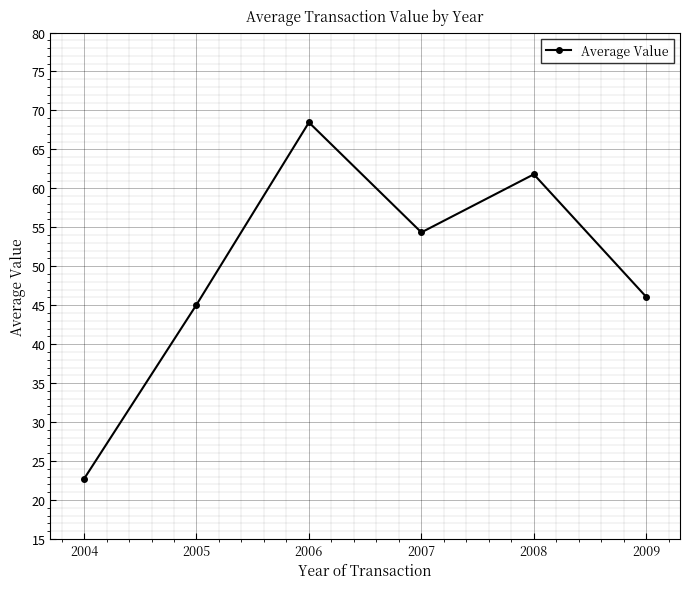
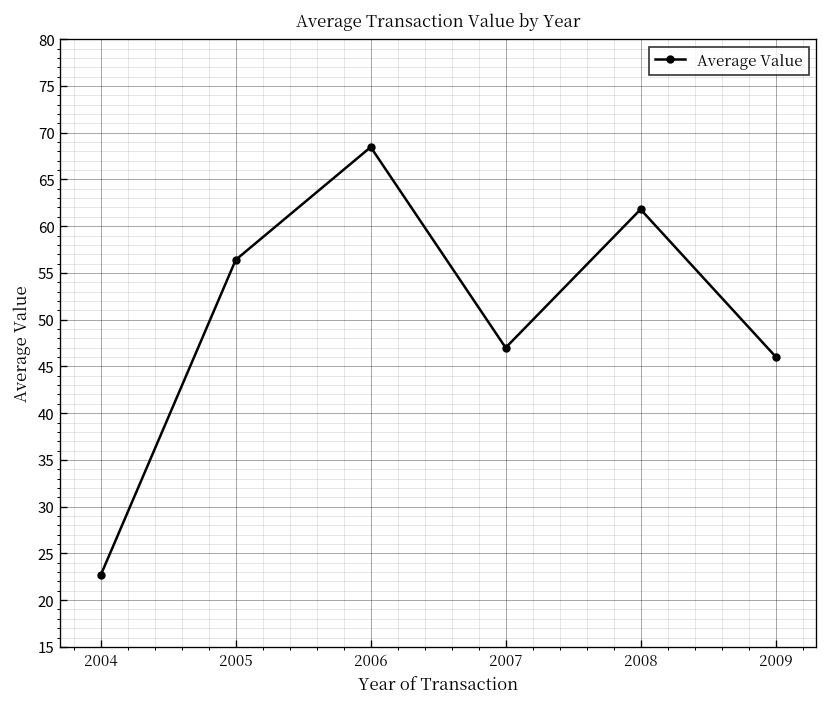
2005: 45 -> 56
2007: 54 -> 47
